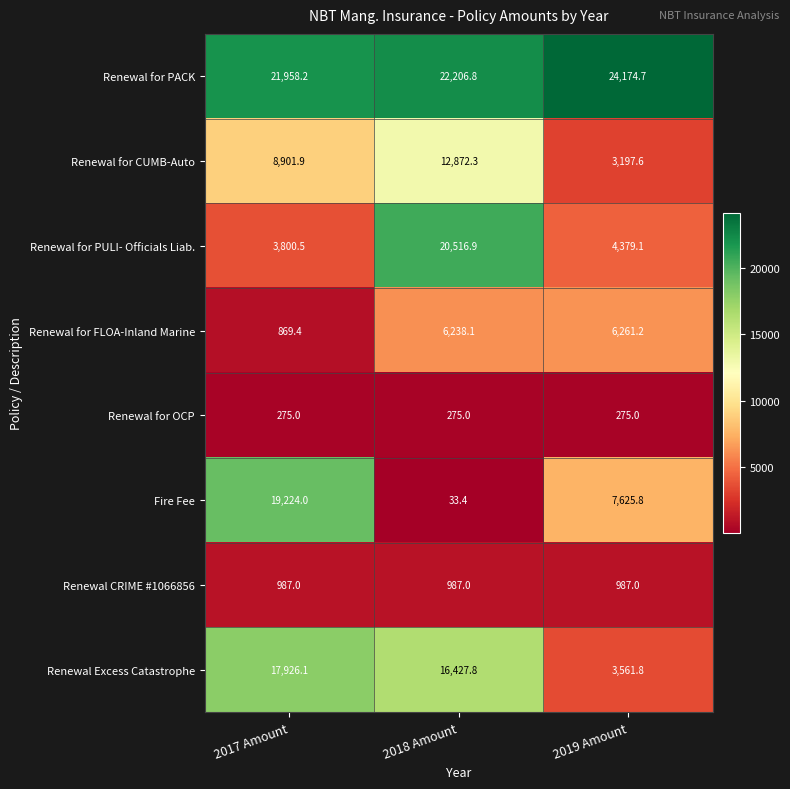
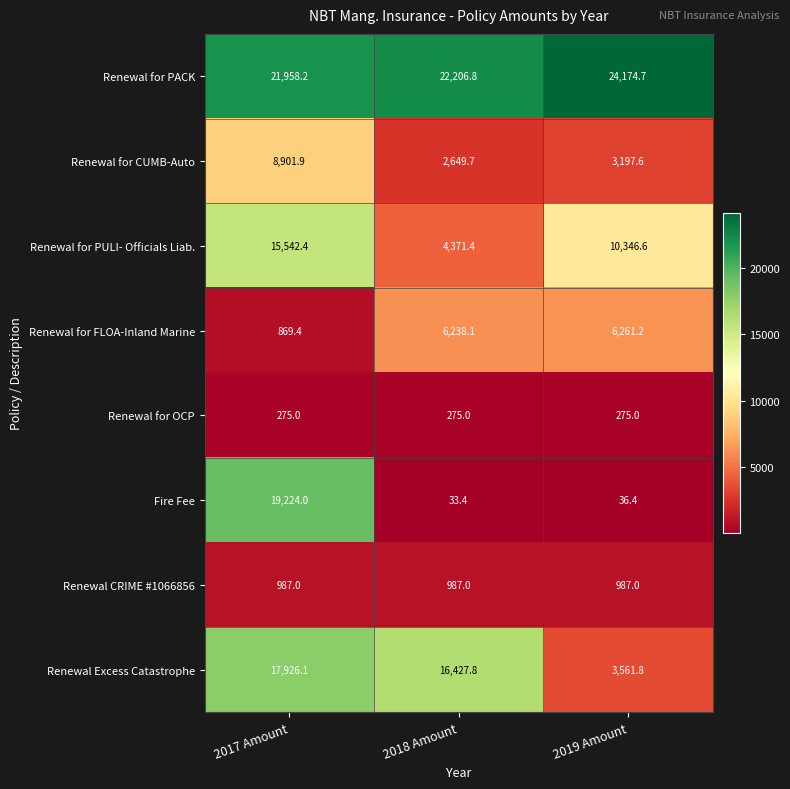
Renewal for CUMB-Auto, 2018 Amount: 12,872.3 -> 2,649.7
Renewal for PULI- Officials Liab., 2017 Amount: 3,800.5 -> 15,542.4
Renewal for PULI- Officials Liab., 2018 Amount: 20,516.9 -> 4,371.4
Renewal for PULI- Officials Liab., 2019 Amount: 4,379.1 -> 10,346.6
Fire Fee, 2019 Amount: 7,625.8 -> 36.4
